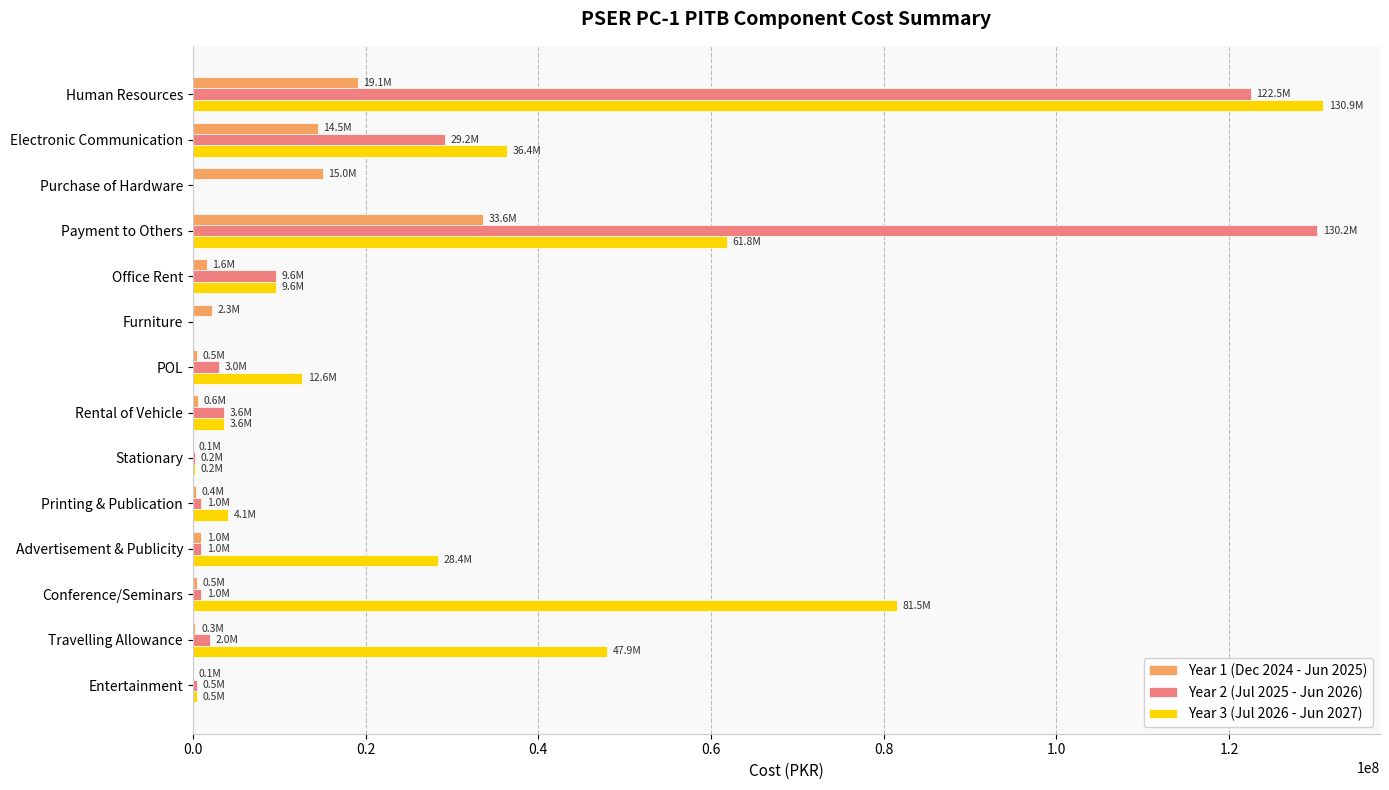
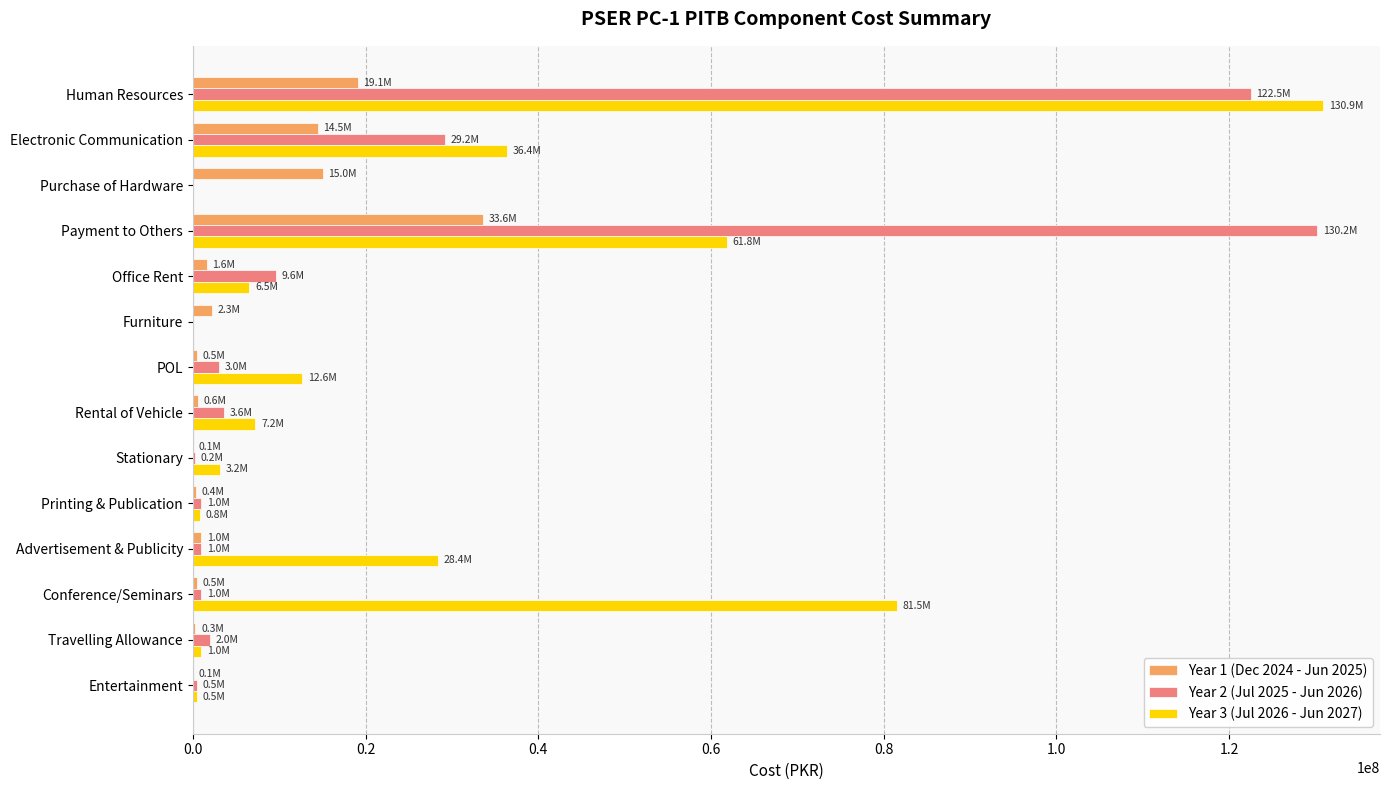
Year 3 (Jul 2026 - Jun 2027), Office Rent: 9.6M -> 6.5M
Year 3 (Jul 2026 - Jun 2027), Rental of Vehicle: 3.6M -> 7.2M
Year 3 (Jul 2026 - Jun 2027), Stationary: 0.2M -> 3.2M
Year 3 (Jul 2026 - Jun 2027), Printing & Publication: 4.1M -> 0.8M
Year 3 (Jul 2026 - Jun 2027), Travelling Allowance: 47.9M -> 1.0M
